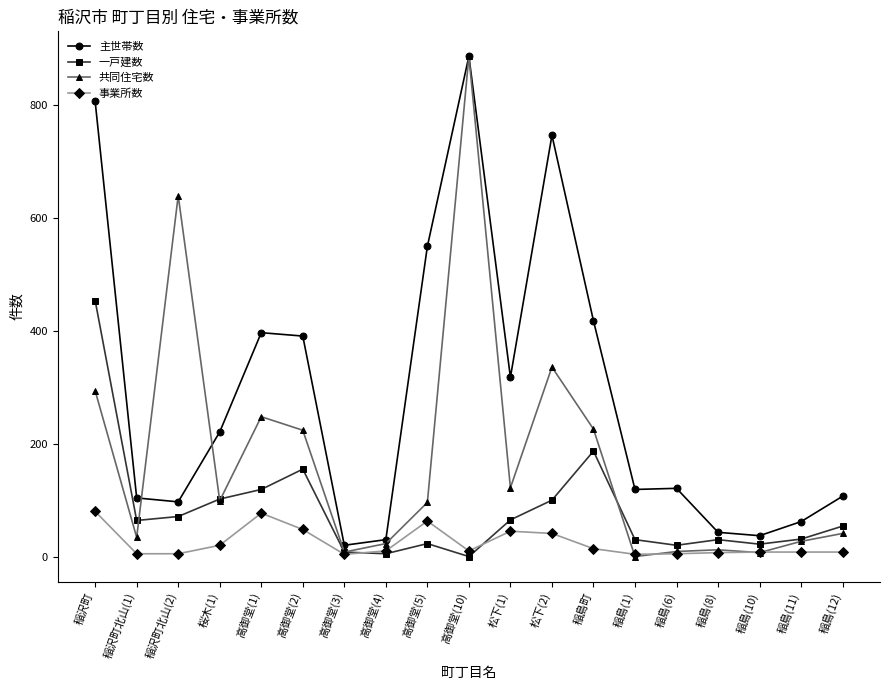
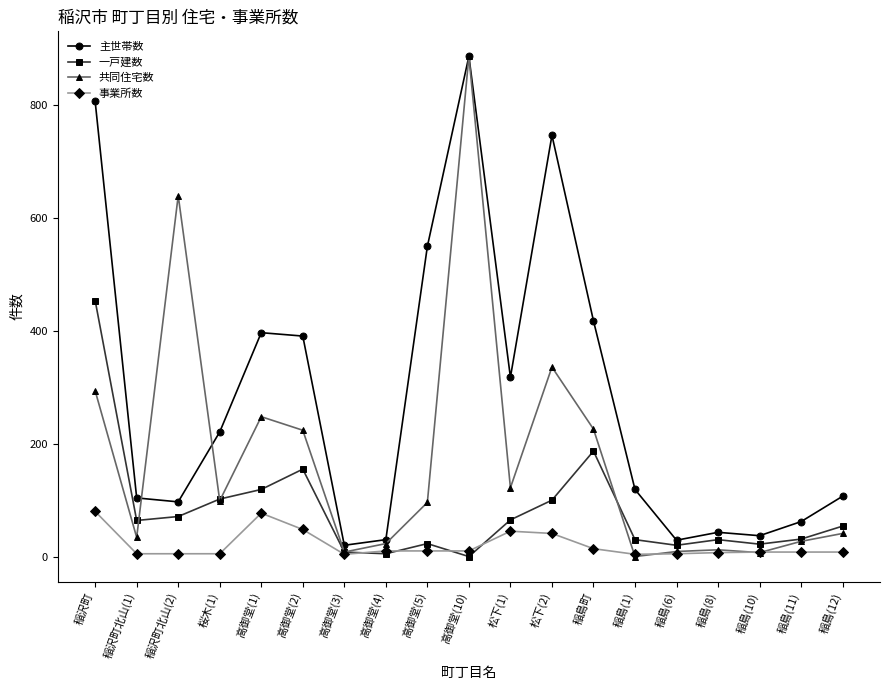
事業所数, 桜木(1): 20 -> 10
事業所数, 高御堂(5): 60 -> 10
主世帯数, 稲島(6): 120 -> 30
